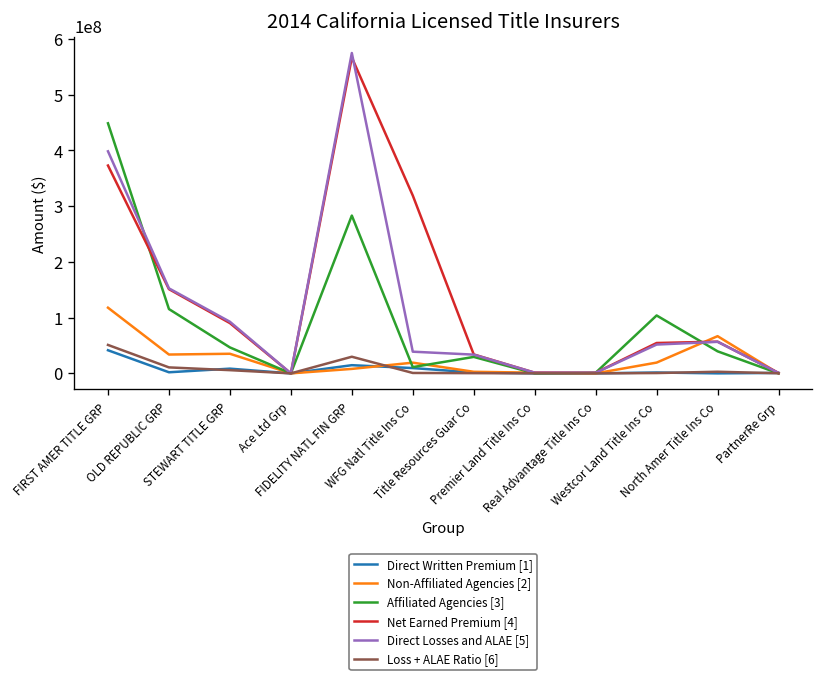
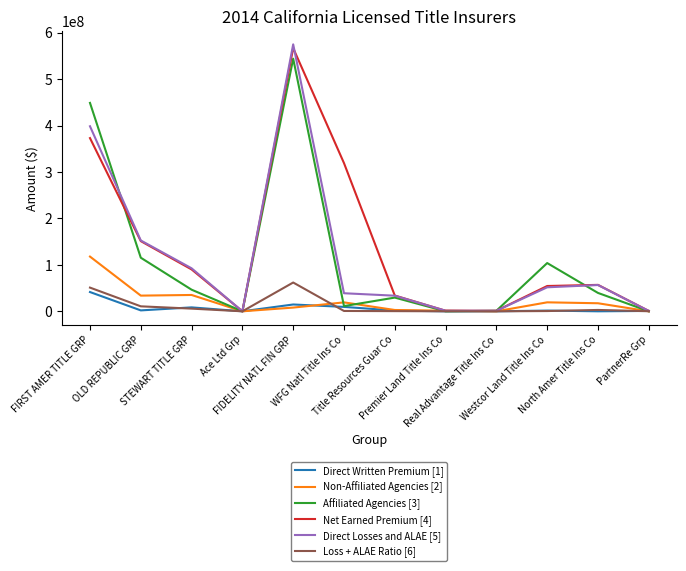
Affiliated Agencies [3], FIDELITY NATL FIN GRP: 280000000 -> 540000000
Loss + ALAE Ratio [6], FIDELITY NATL FIN GRP: 30000000 -> 60000000
Non-Affiliated Agencies [2], North Amer Title Ins Co: 70000000 -> 20000000
